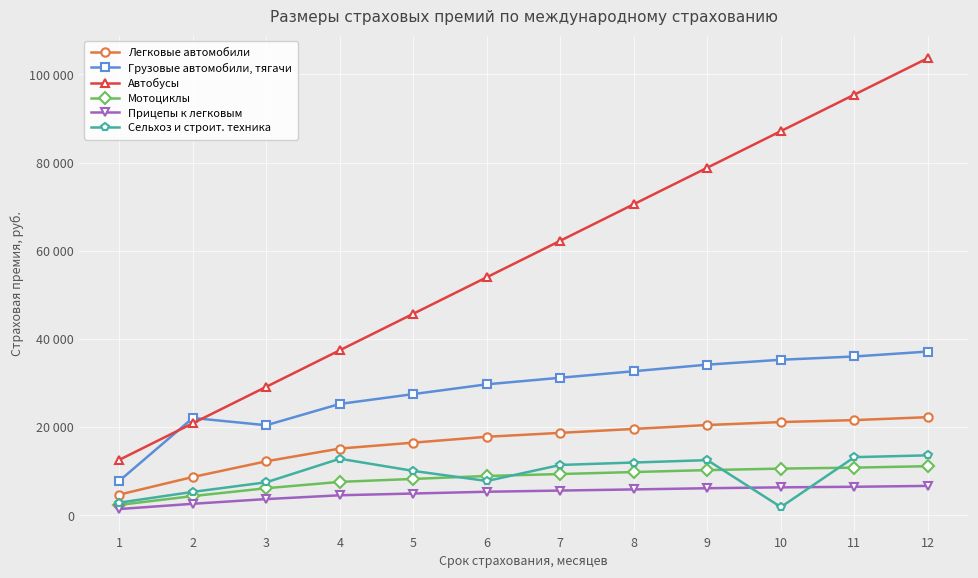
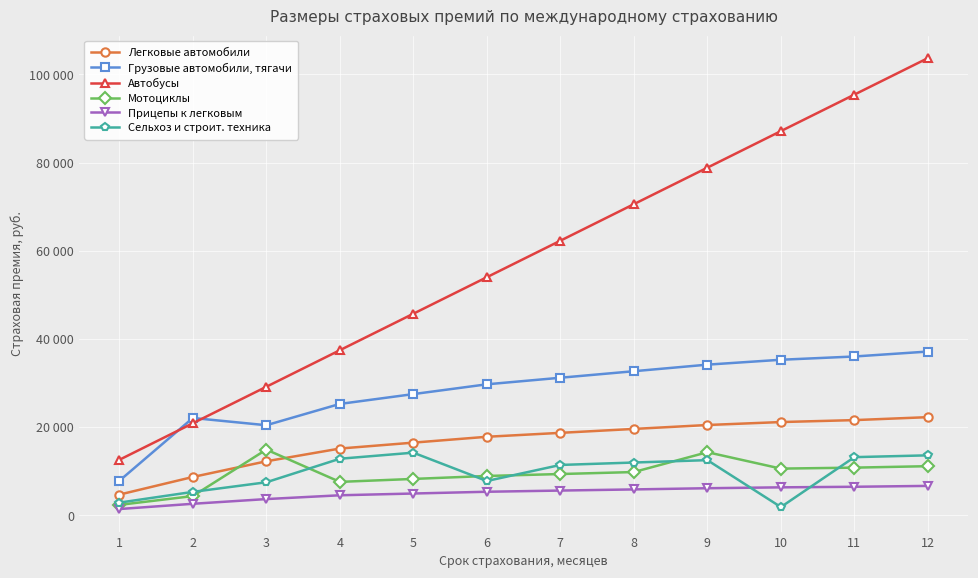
Мотоциклы, 3: 6000 -> 15000
Сельхоз и строит. техника, 5: 10000 -> 14000
Мотоциклы, 9: 10000 -> 14000
